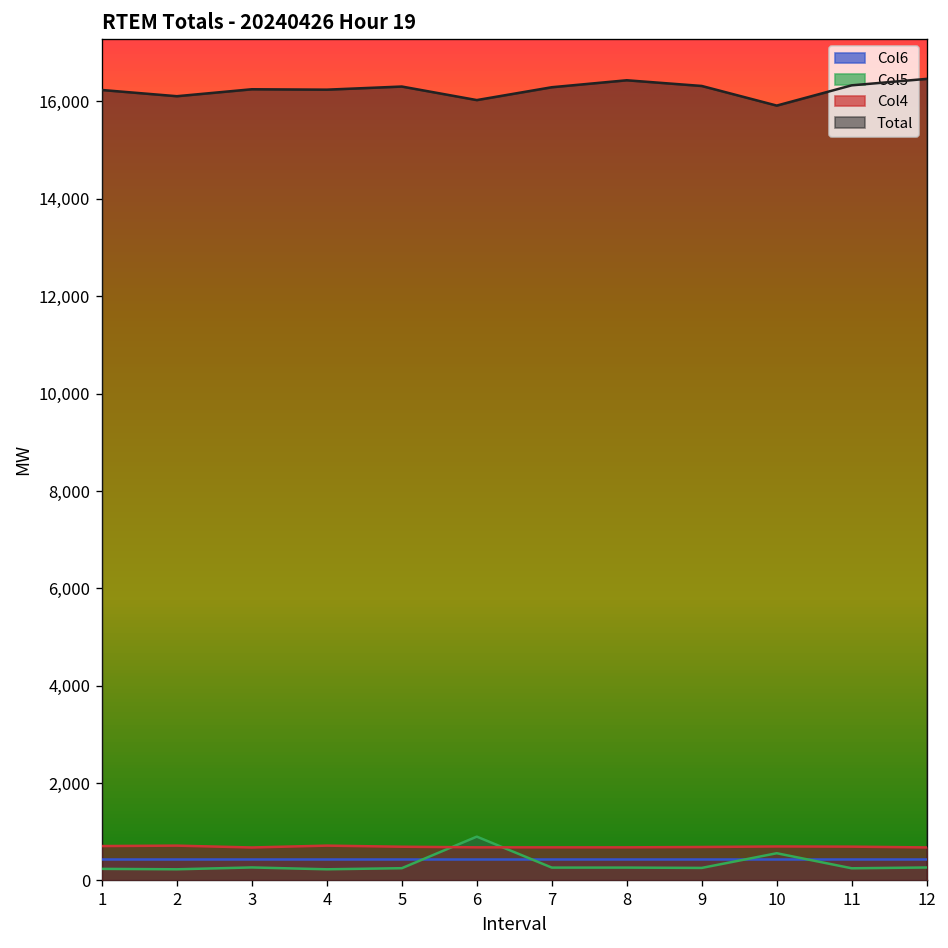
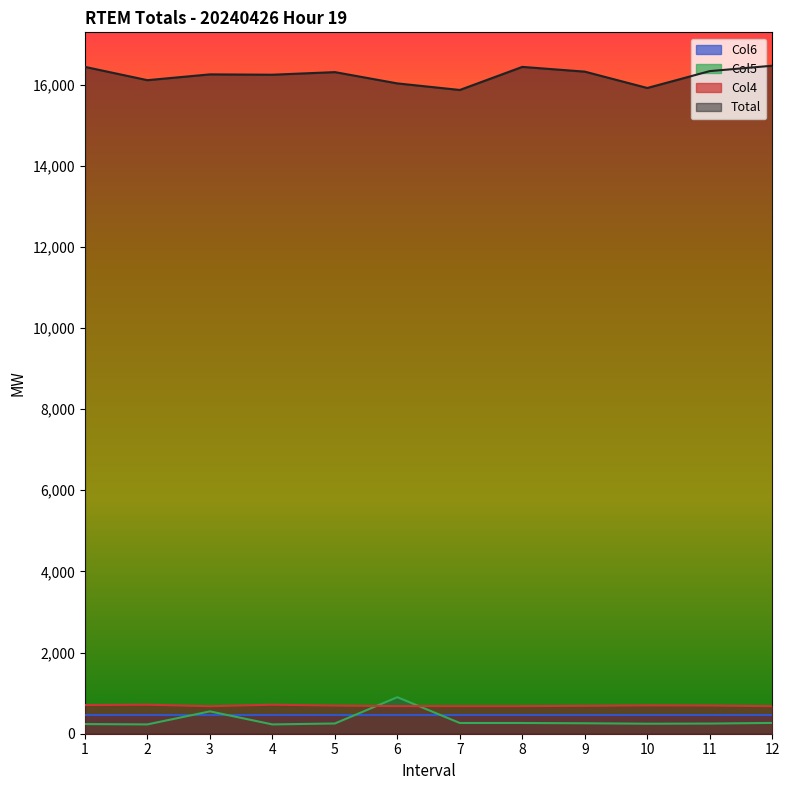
Total, 1: 16,200 -> 16,400
Col5, 3: 300 -> 600
Total, 7: 16,300 -> 15,900
Col5, 10: 600 -> 200
